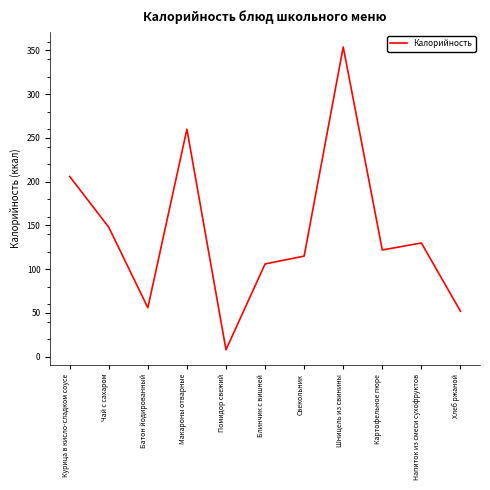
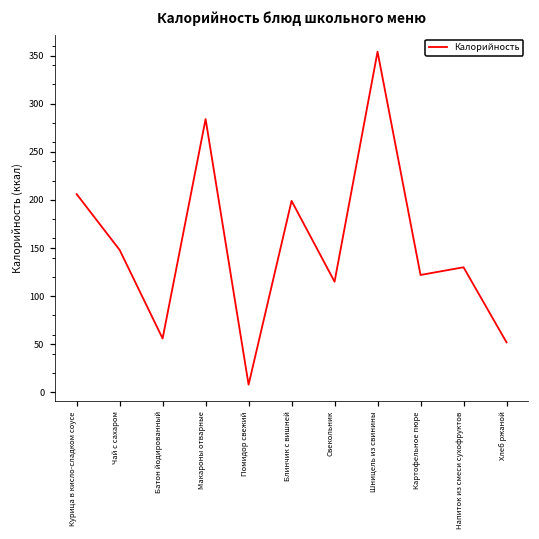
Макароны отварные: 260 -> 280
Блинчик с вишней: 110 -> 200
